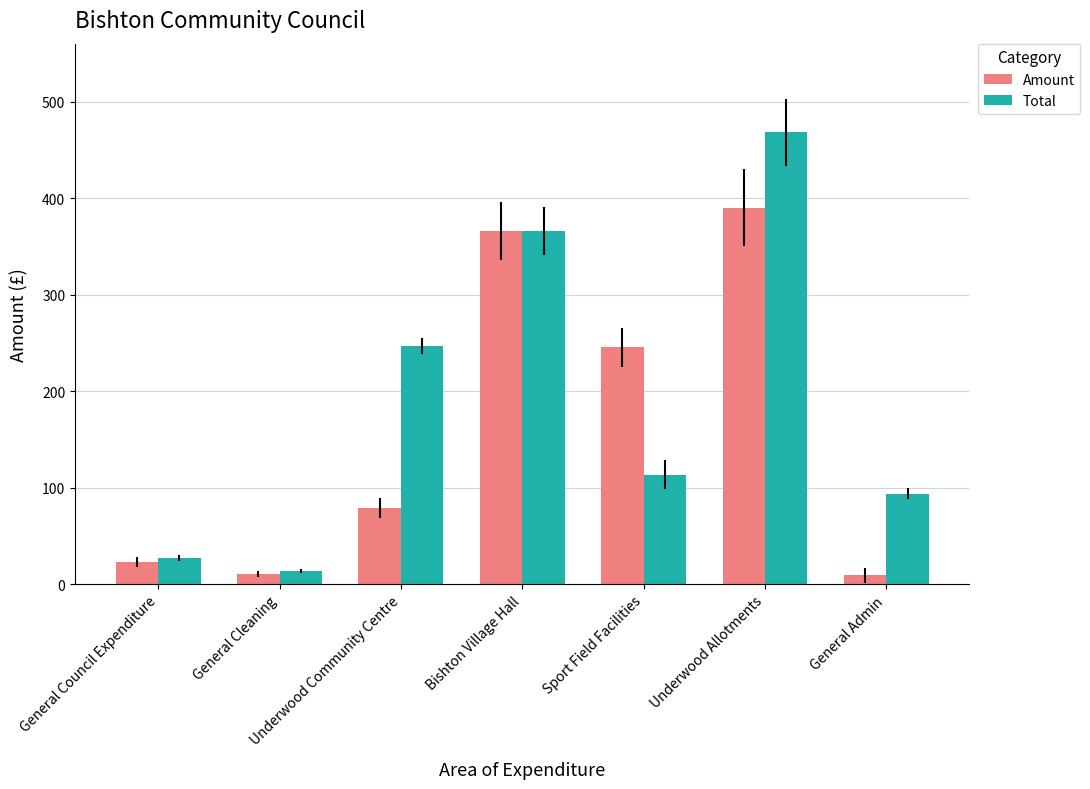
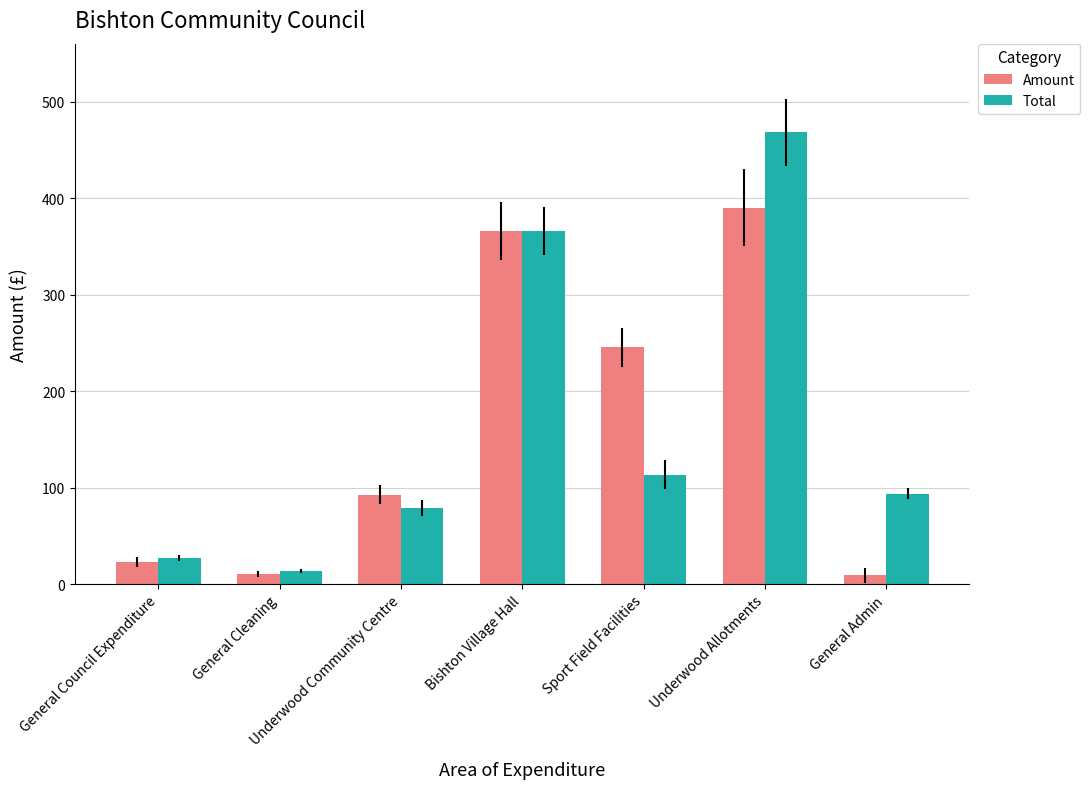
Amount, Underwood Community Centre: 80 -> 90
Total, Underwood Community Centre: 250 -> 80
